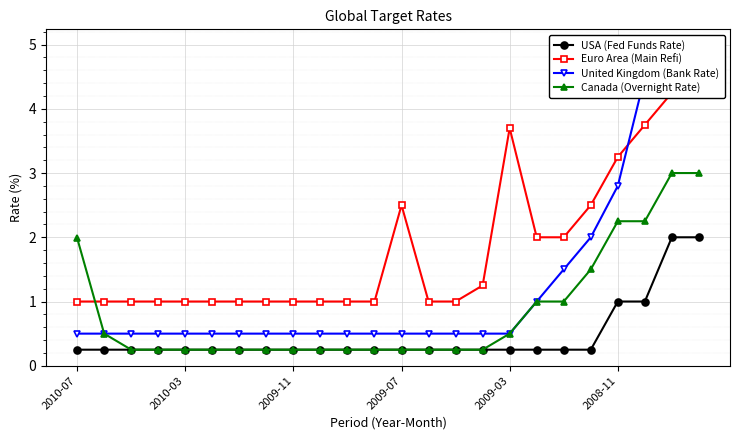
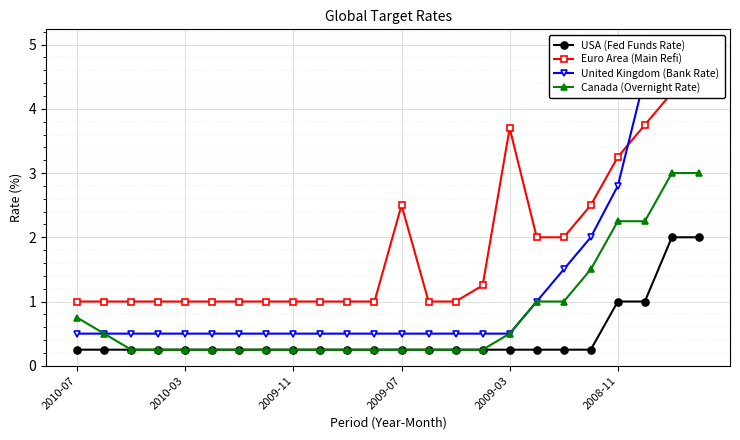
Canada (Overnight Rate), 2010-07: 2.0 -> 0.8
